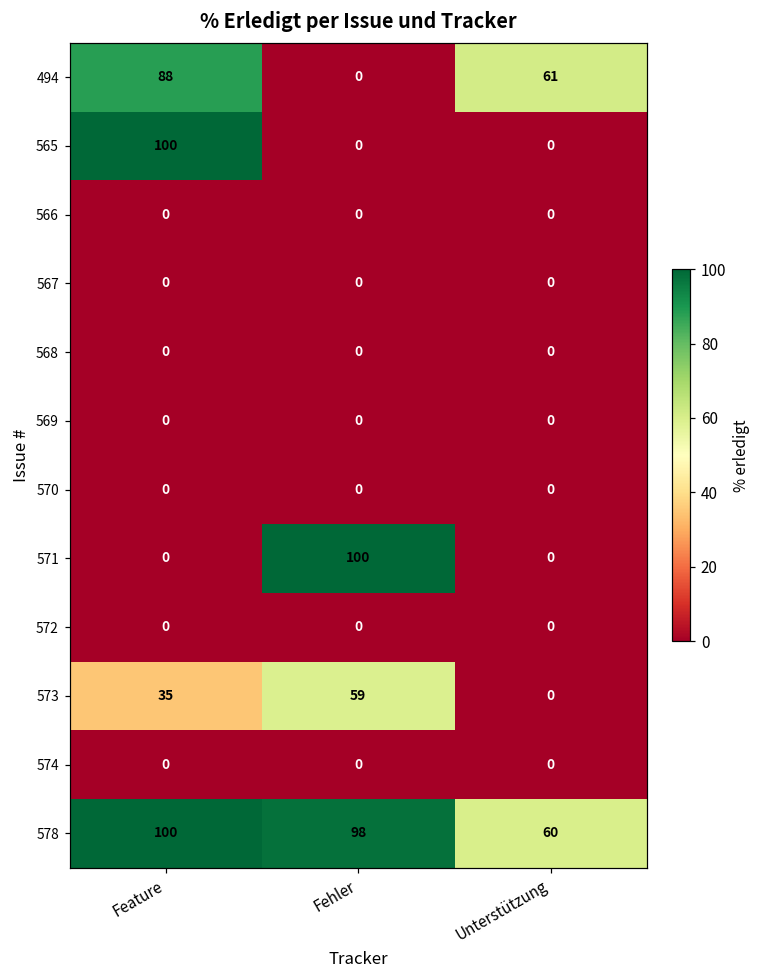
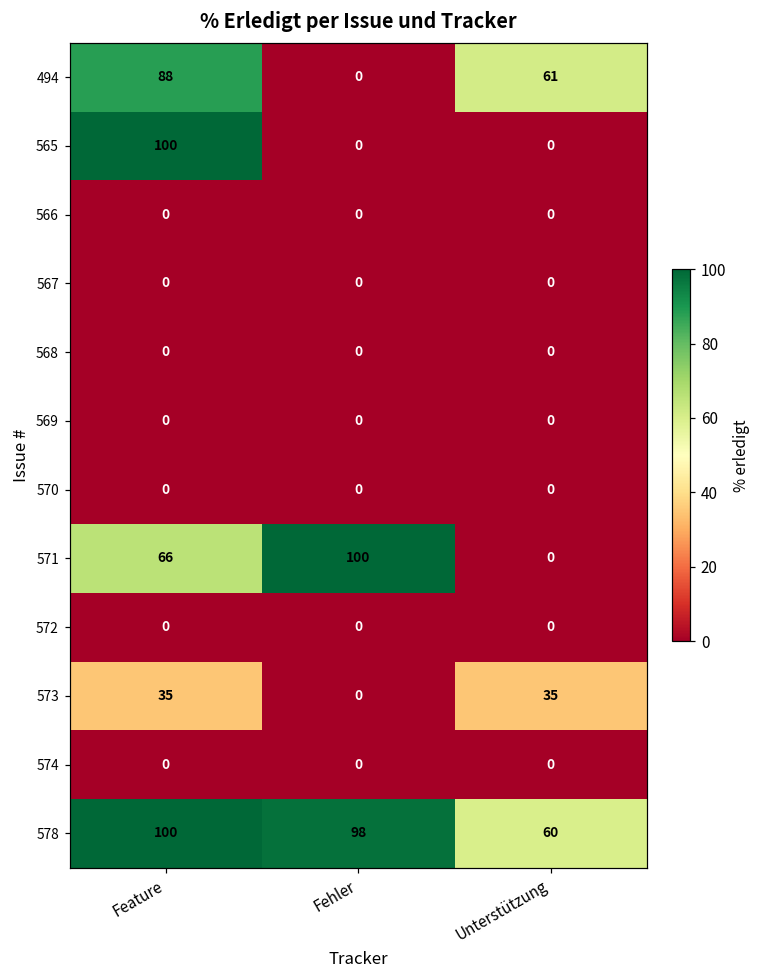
571, Feature: 0 -> 66
573, Fehler: 59 -> 0
573, Unterstützung: 0 -> 35
